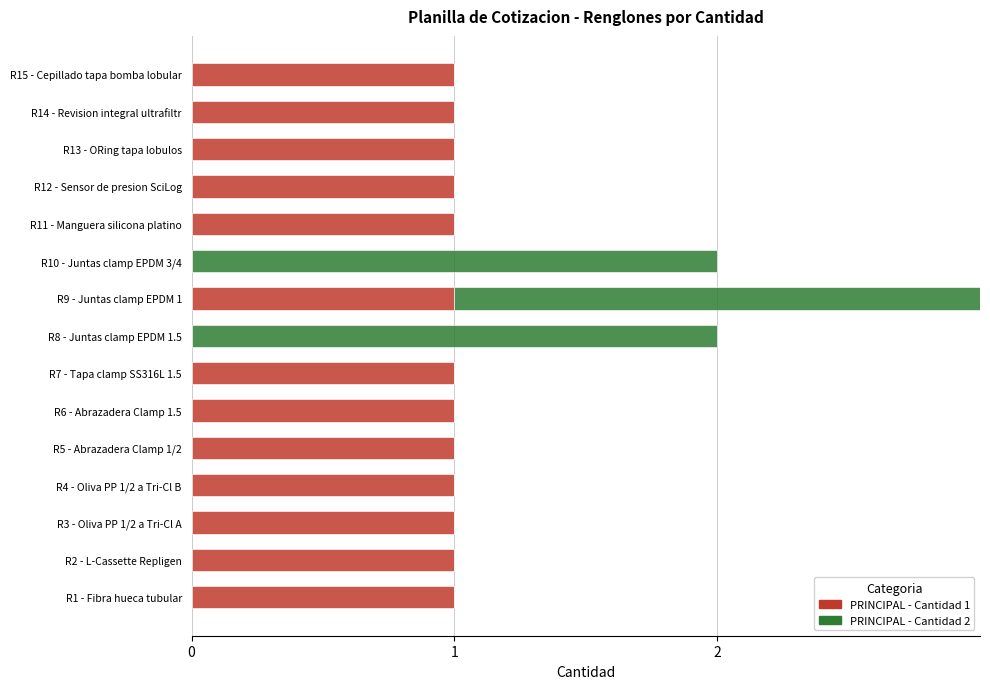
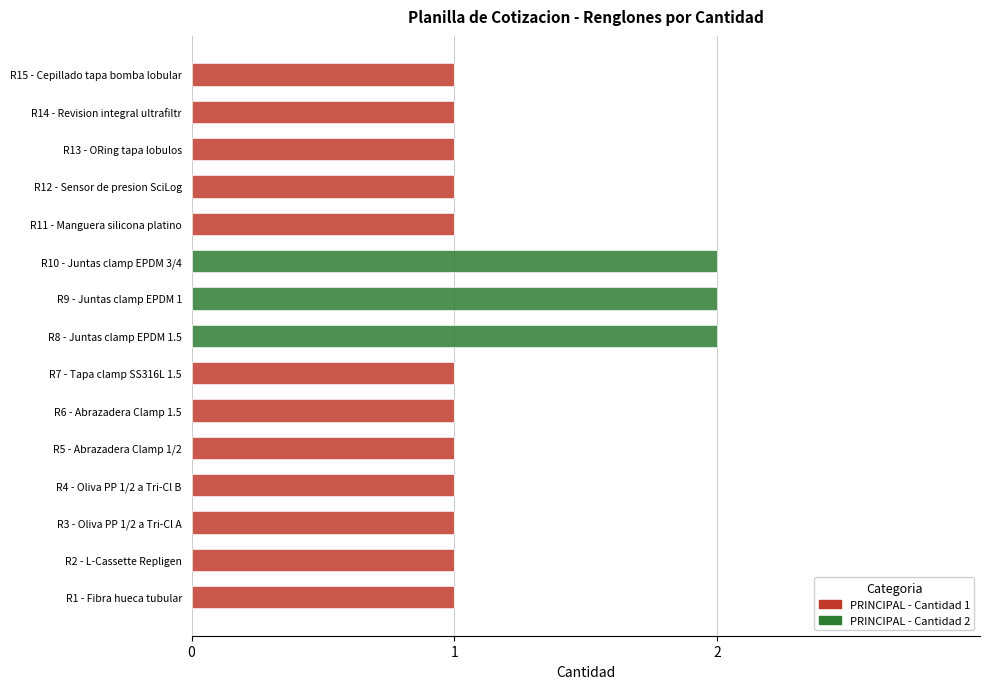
PRINCIPAL - Cantidad 1, R9 - Juntas clamp EPDM 1: 1 -> 0
